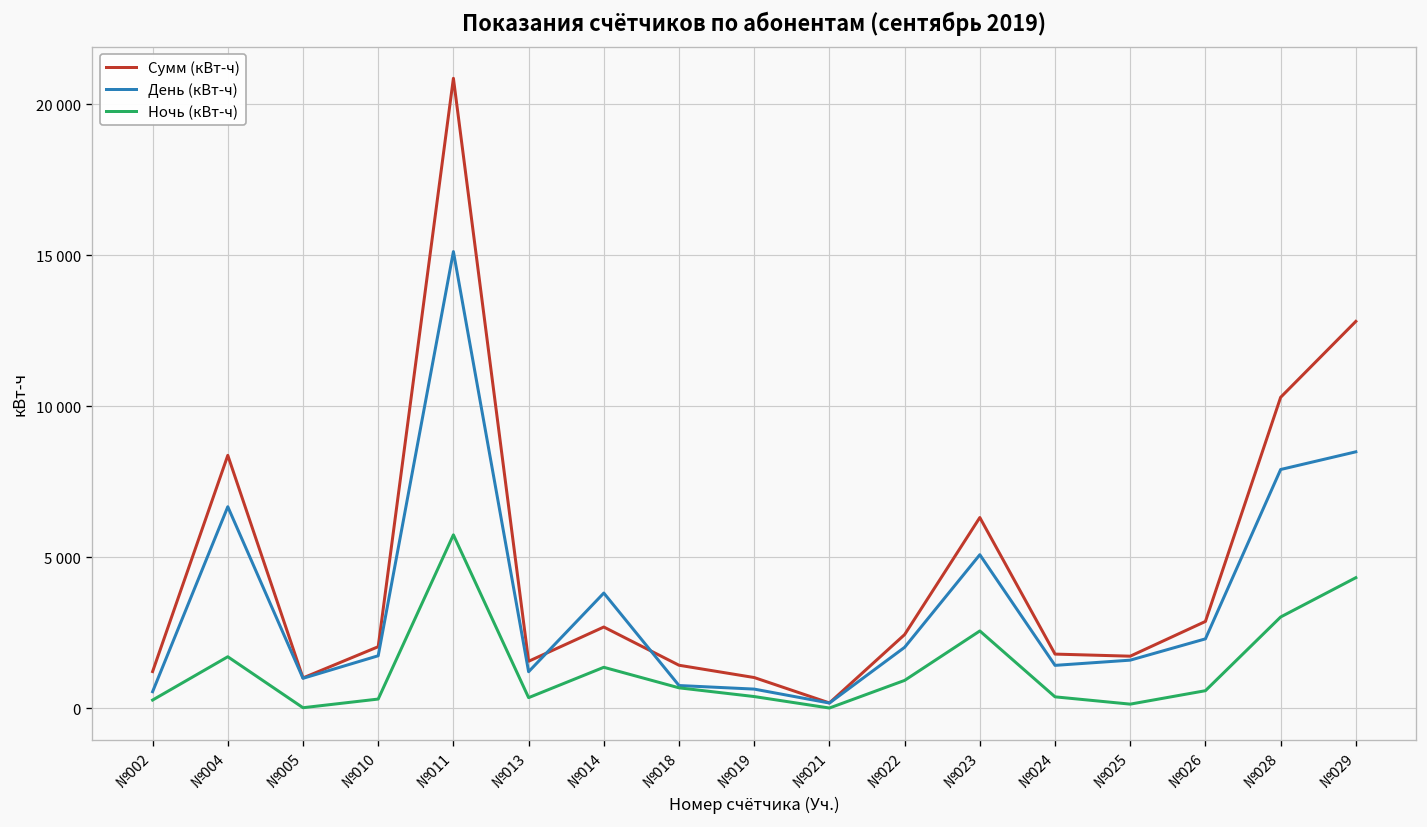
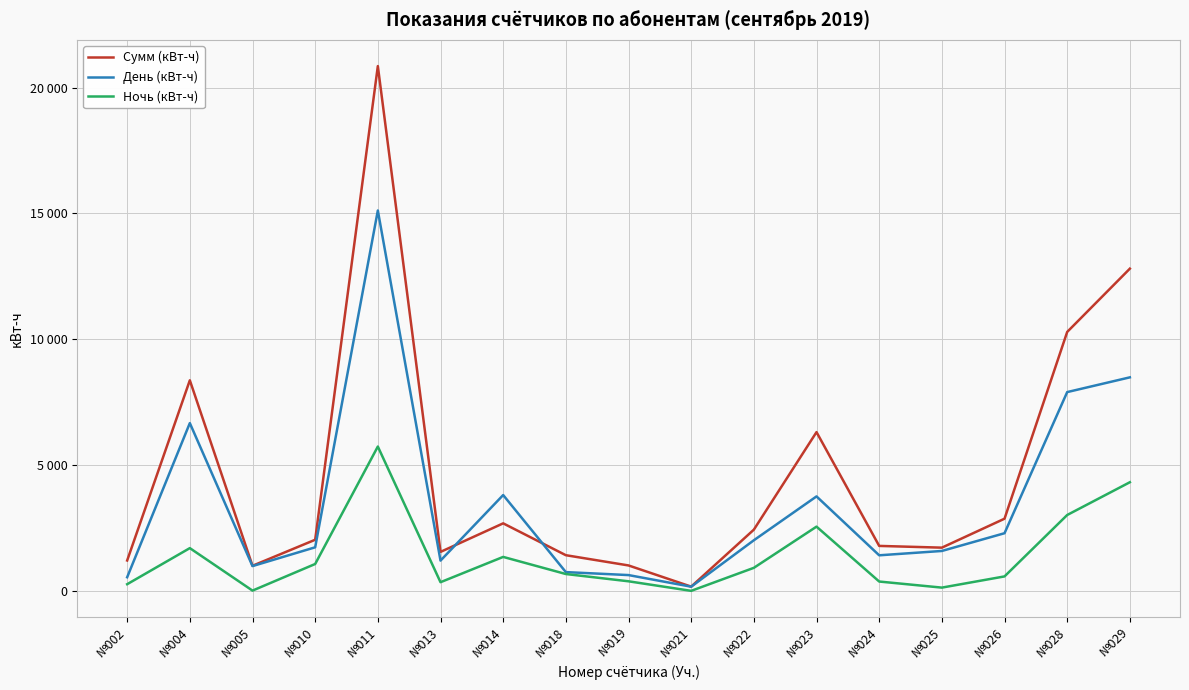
Ночь (кВт-ч), №010: 300 -> 1100
День (кВт-ч), №023: 5100 -> 3800
